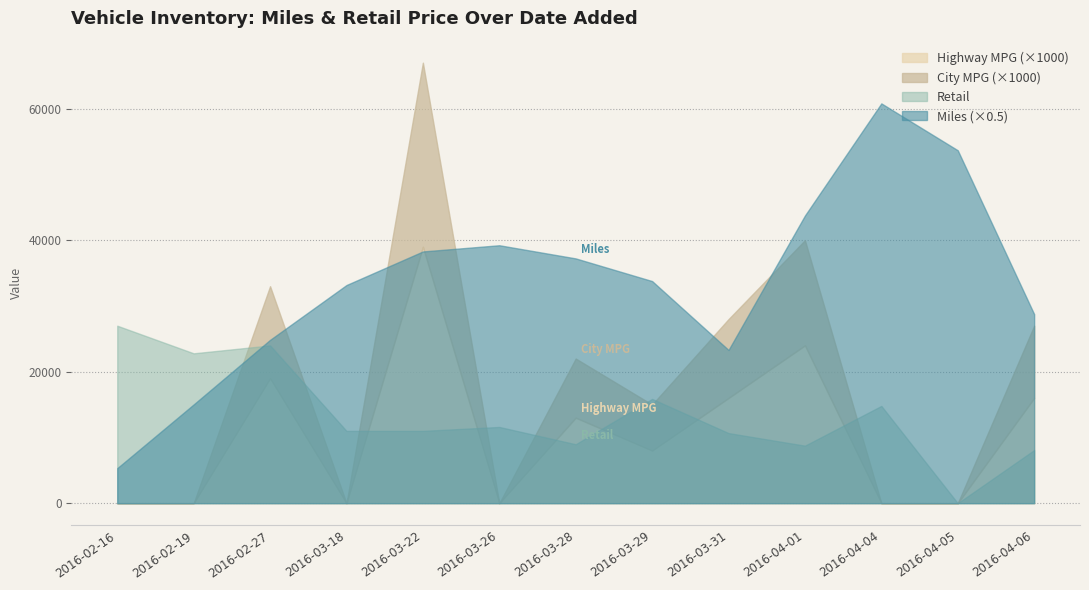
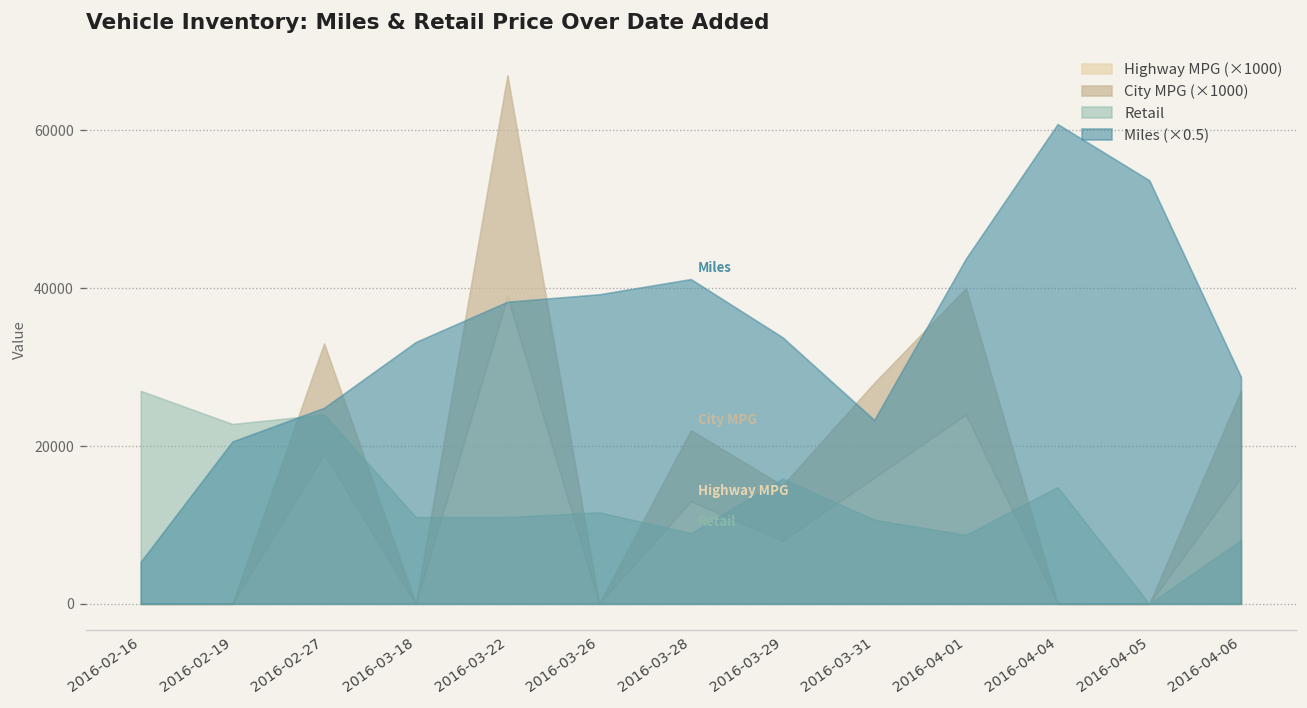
Miles (×0.5), 2016-02-19: 15000 -> 21000
Miles (×0.5), 2016-03-28: 37000 -> 41000
